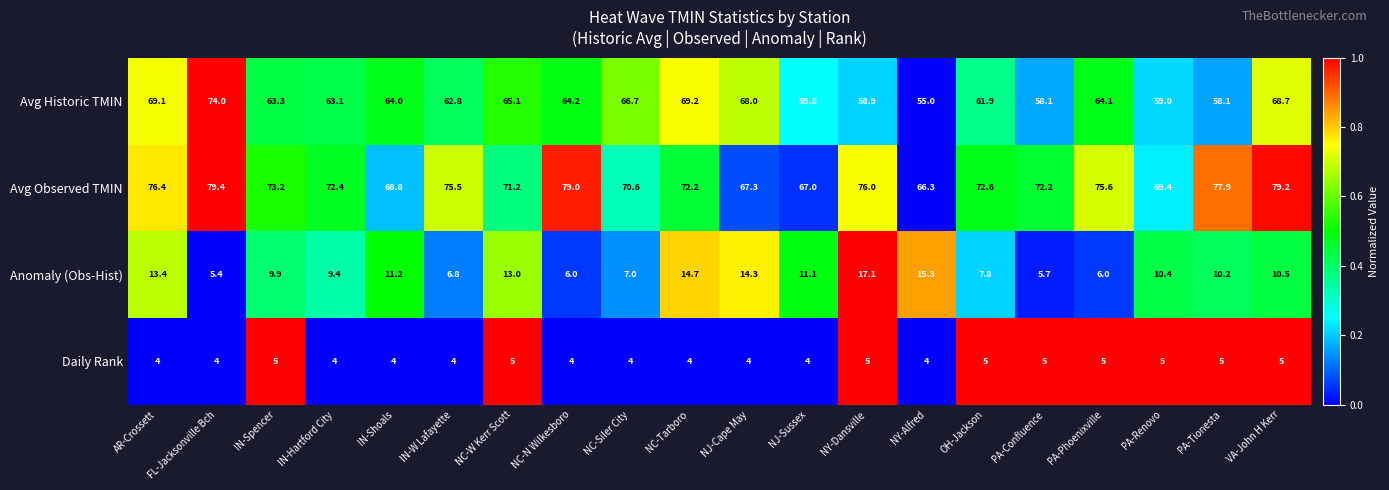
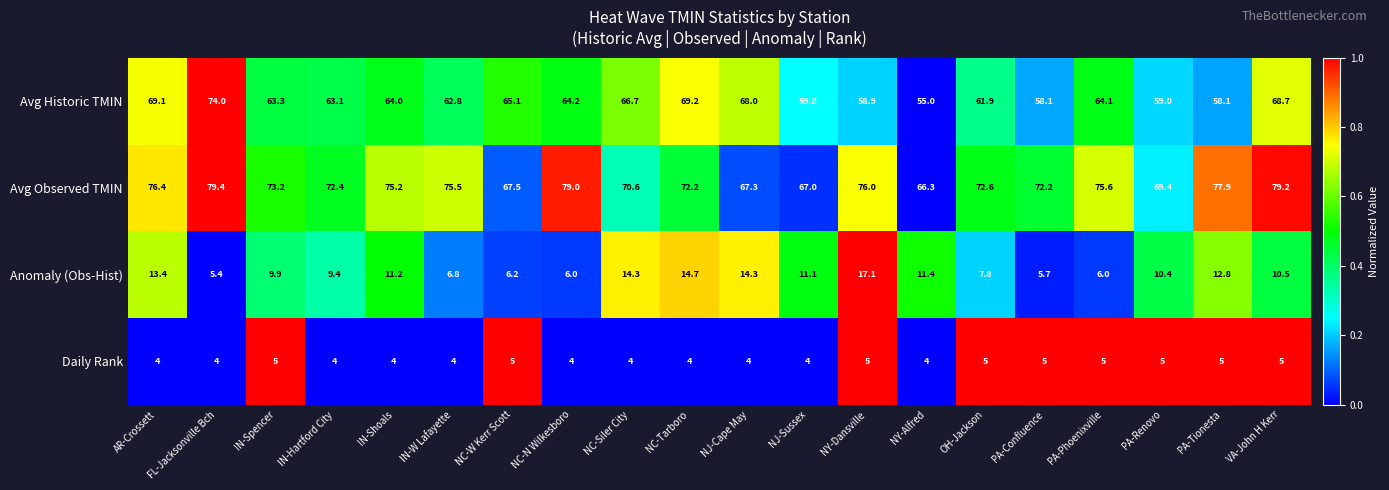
Avg Observed TMIN, IN-Shoals: 68.8 -> 75.2
Avg Observed TMIN, NC-W Kerr Scott: 71.2 -> 67.5
Anomaly (Obs-Hist), NC-W Kerr Scott: 13.0 -> 6.2
Anomaly (Obs-Hist), NC-Siler City: 7.0 -> 14.3
Anomaly (Obs-Hist), NY-Alfred: 15.3 -> 11.4
Anomaly (Obs-Hist), PA-Tionesta: 10.2 -> 12.8
